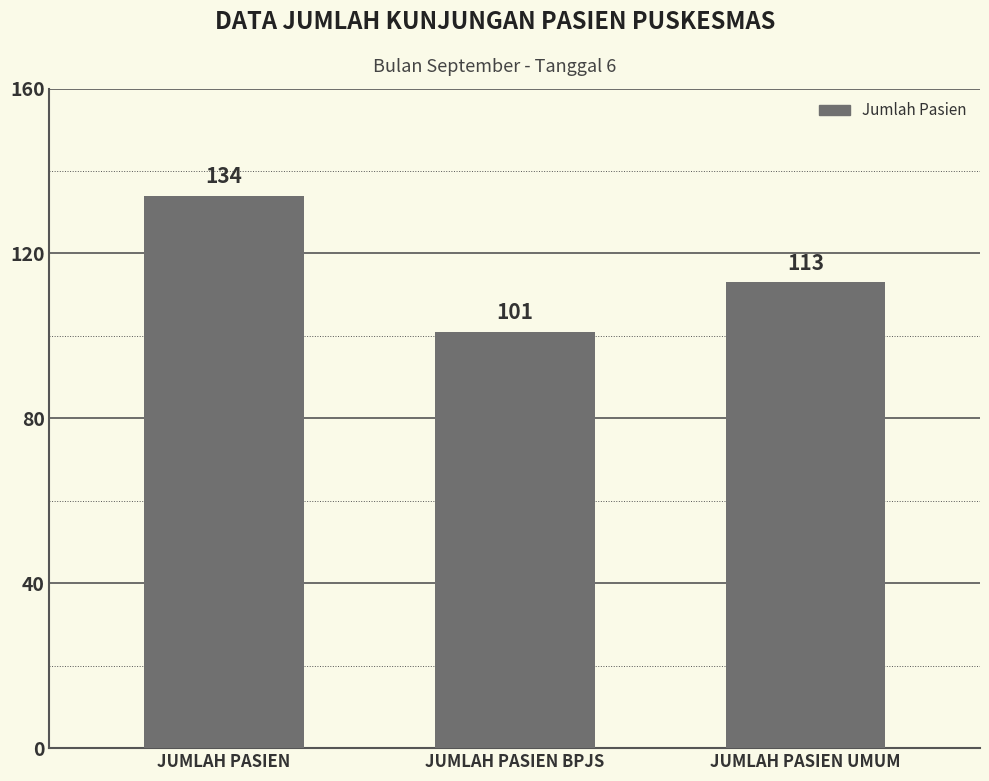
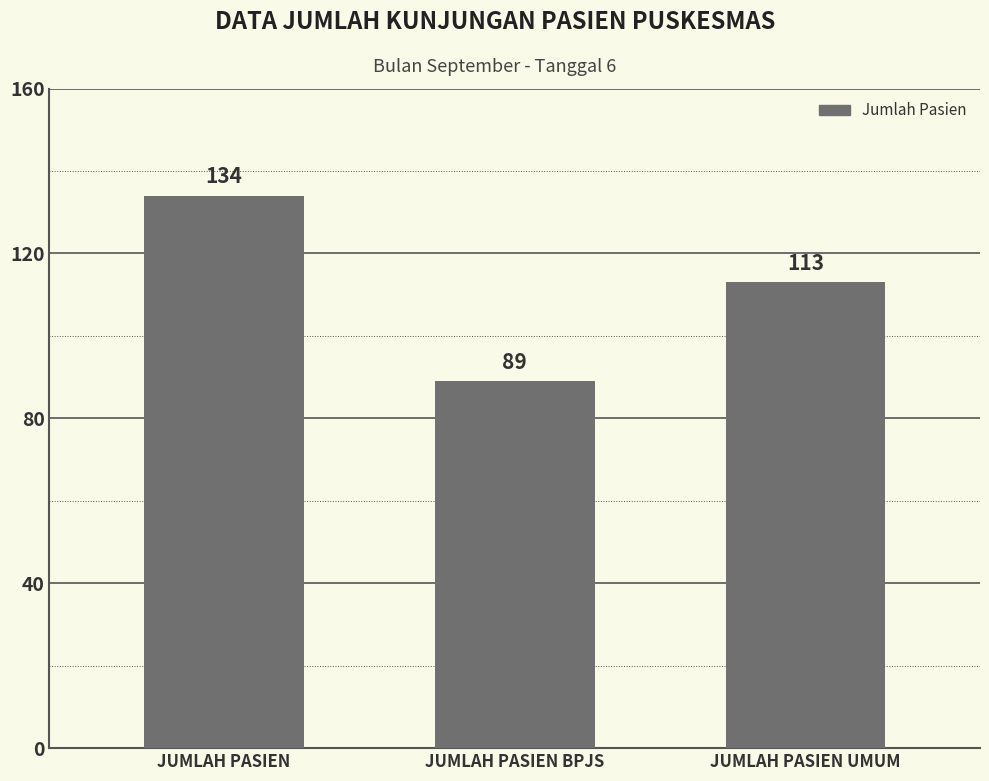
JUMLAH PASIEN BPJS: 101 -> 89
